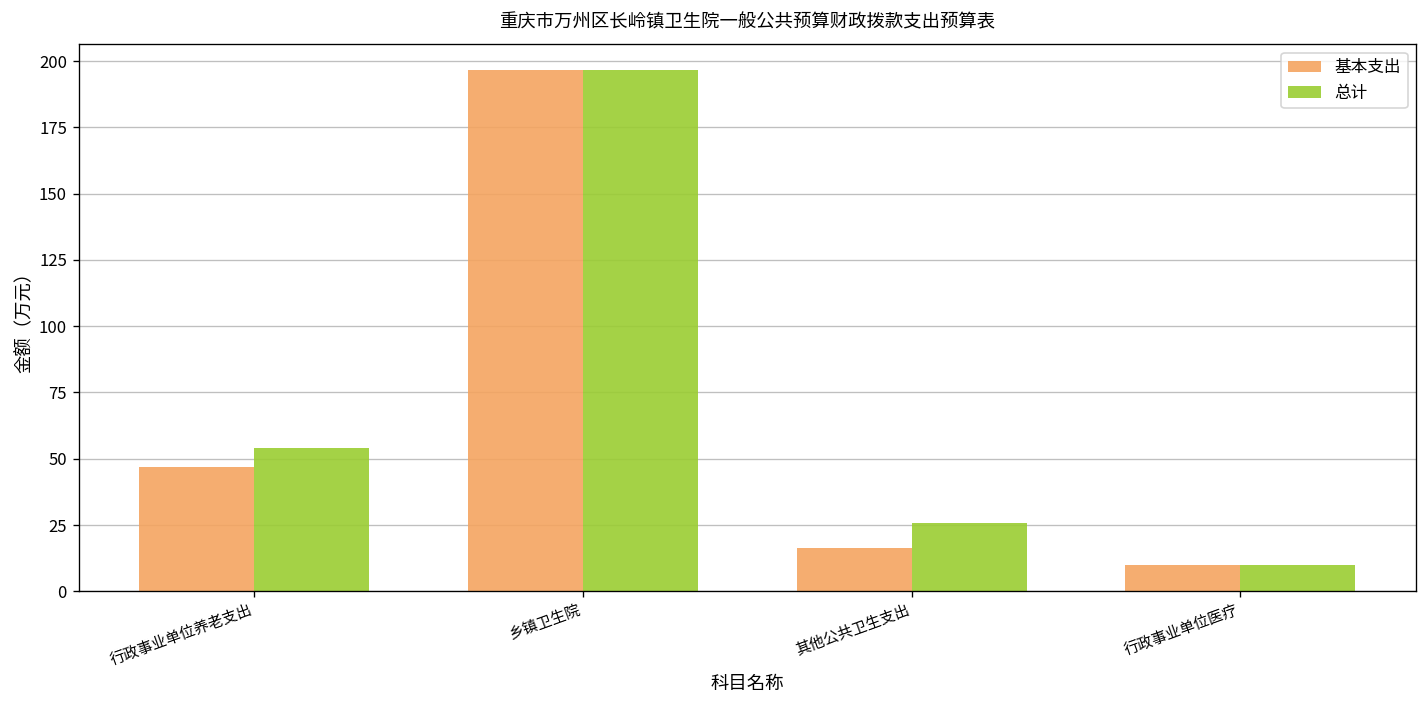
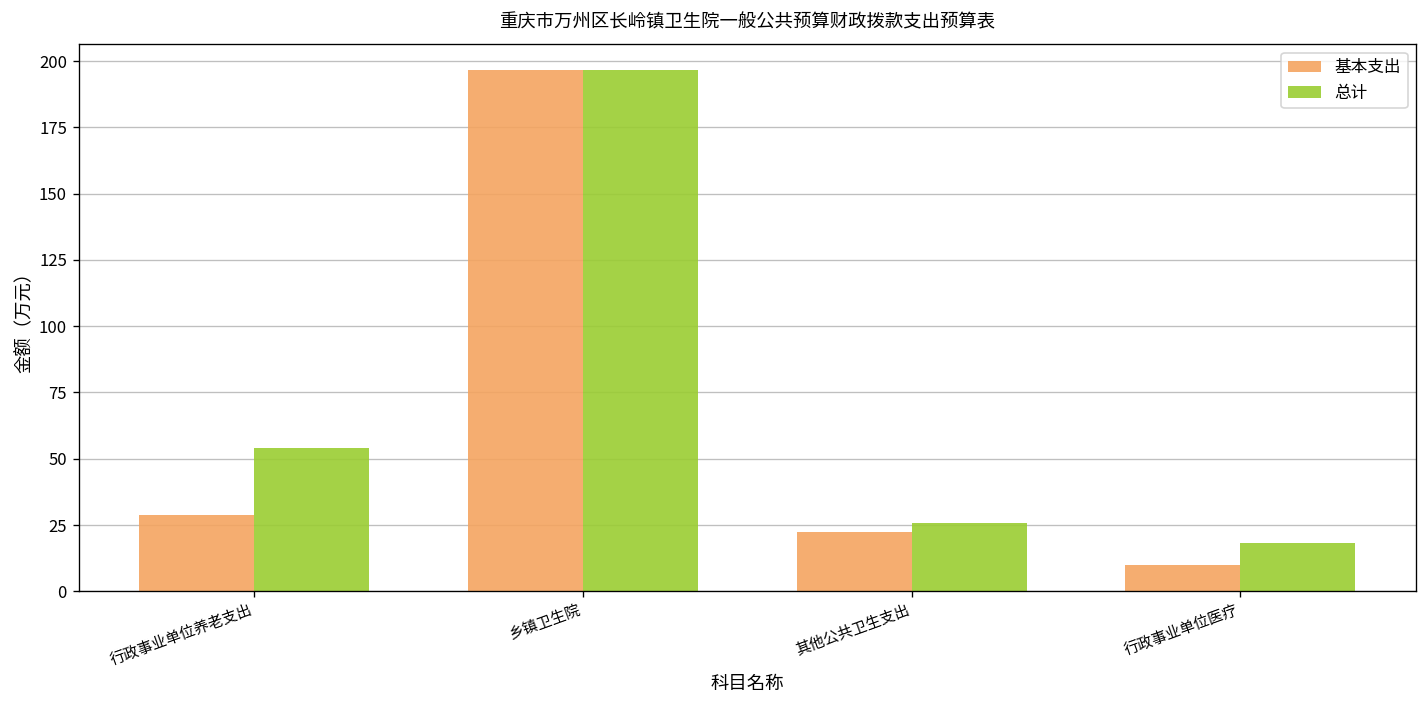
基本支出, 行政事业单位养老支出: 47 -> 29
基本支出, 其他公共卫生支出: 16 -> 22
总计, 行政事业单位医疗: 10 -> 18
